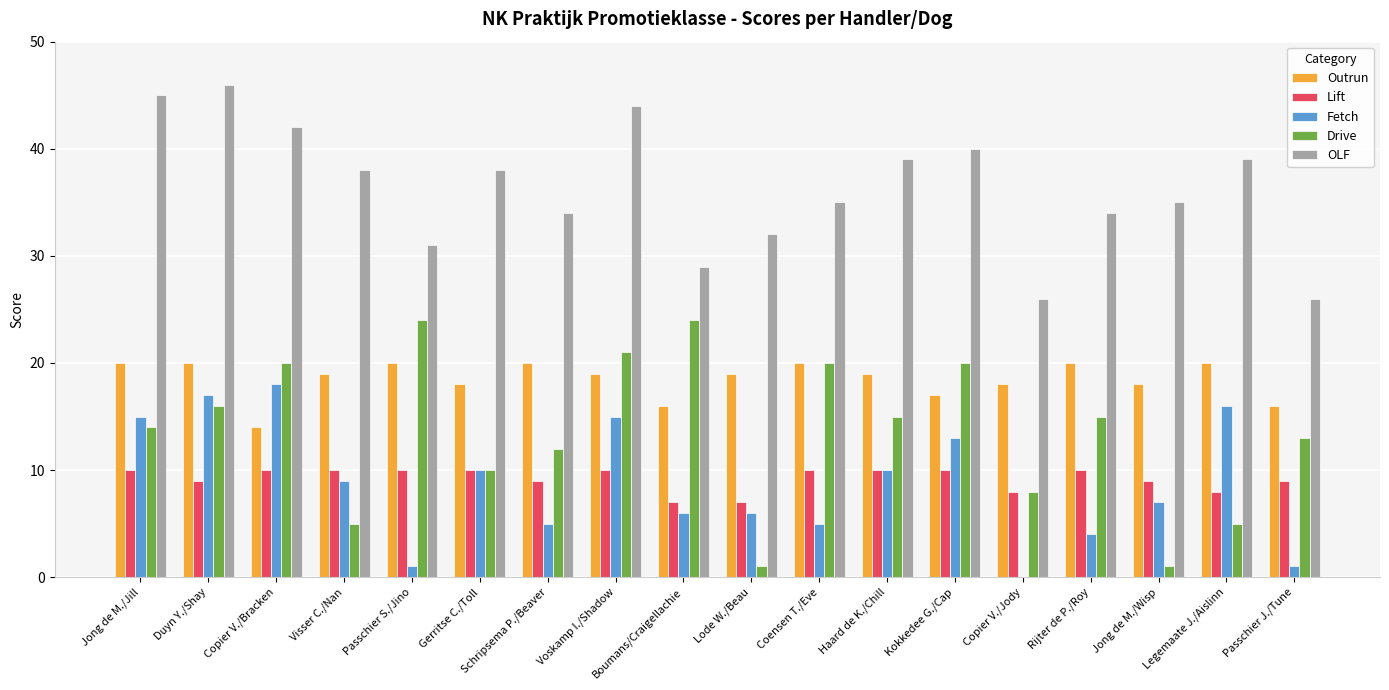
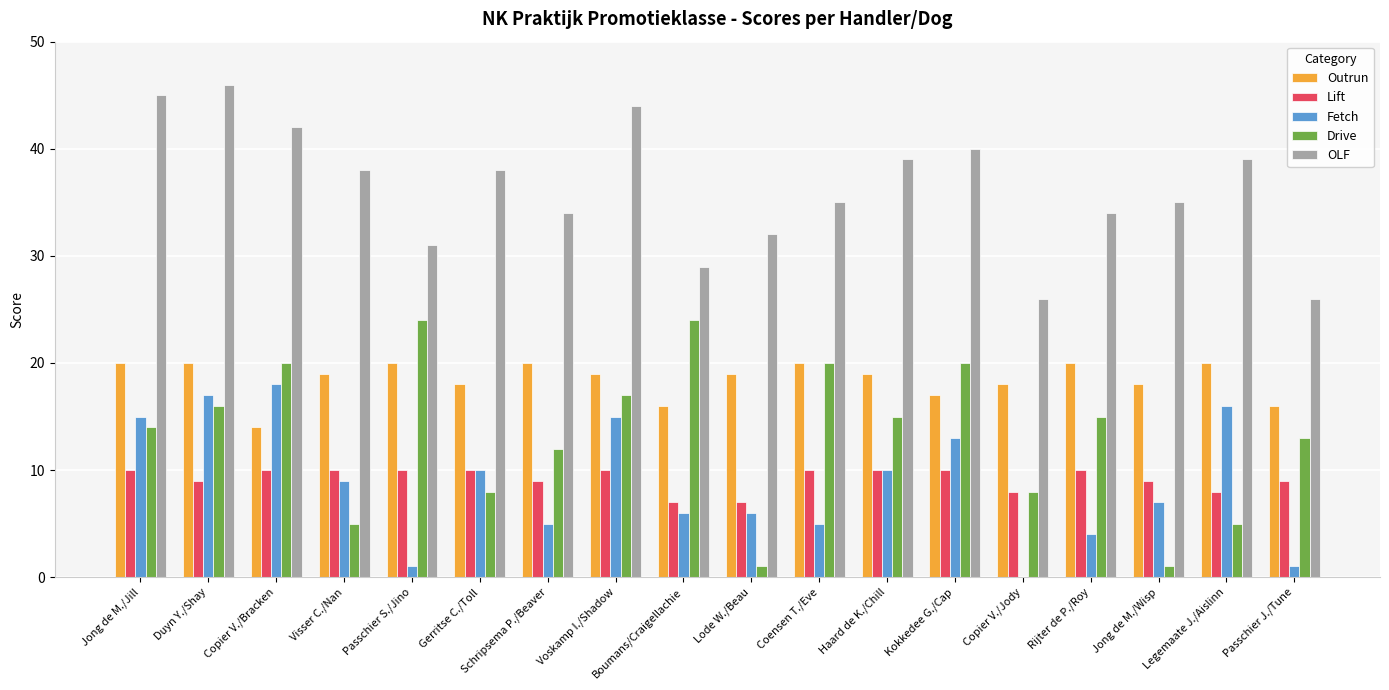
Drive, Gerritse C./Toll: 10 -> 8
Drive, Voskamp I./Shadow: 21 -> 17
